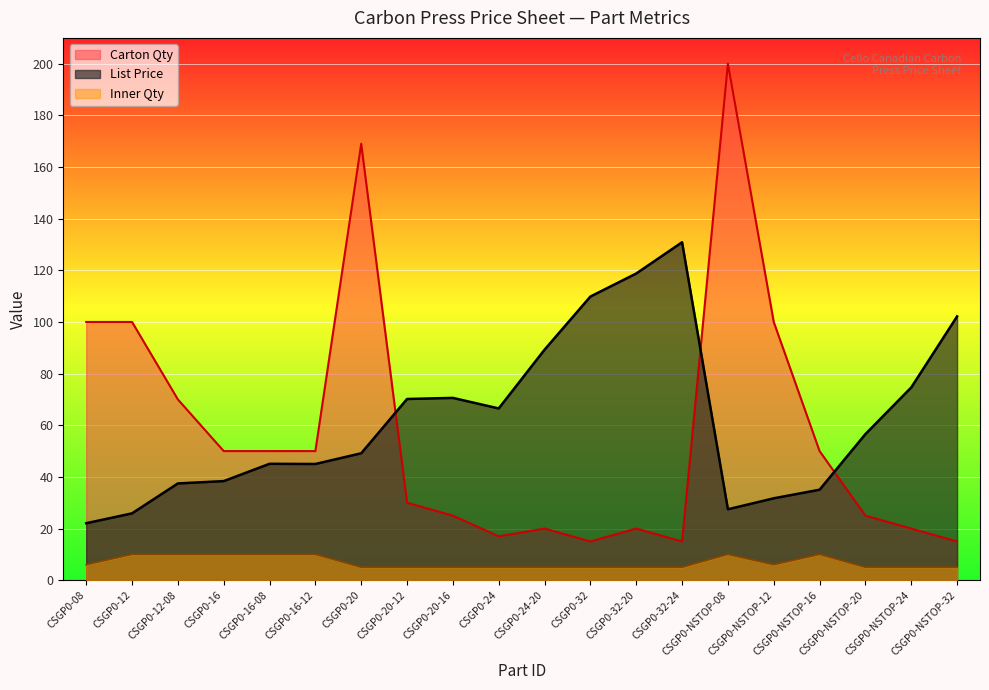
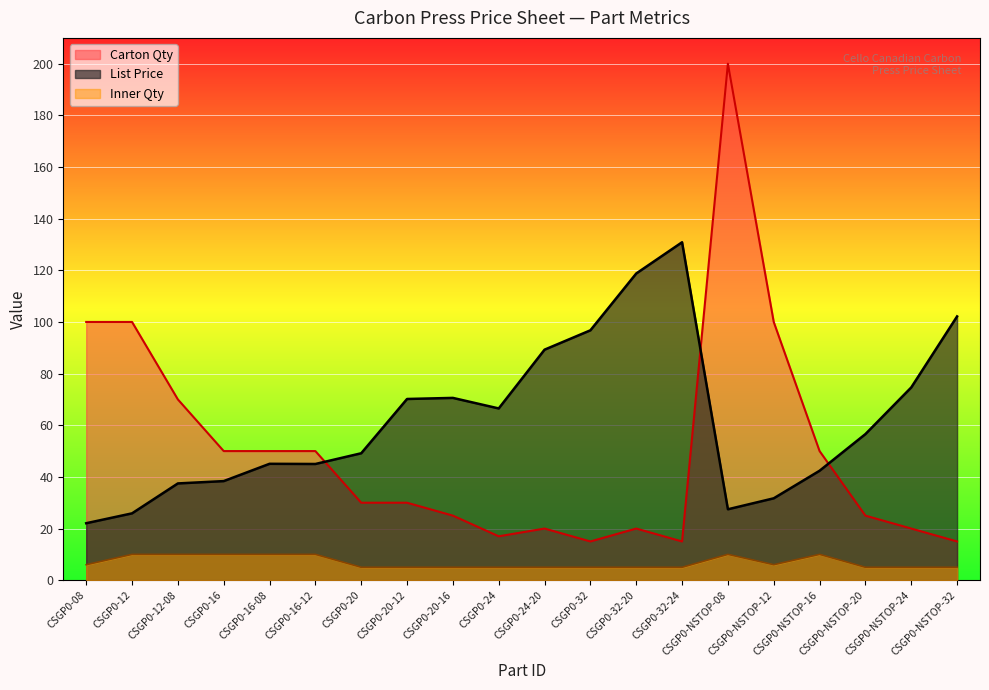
Carton Qty, CSGP0-20: 169 -> 30
List Price, CSGP0-32: 110 -> 97
List Price, CSGP0-NSTOP-16: 35 -> 42
